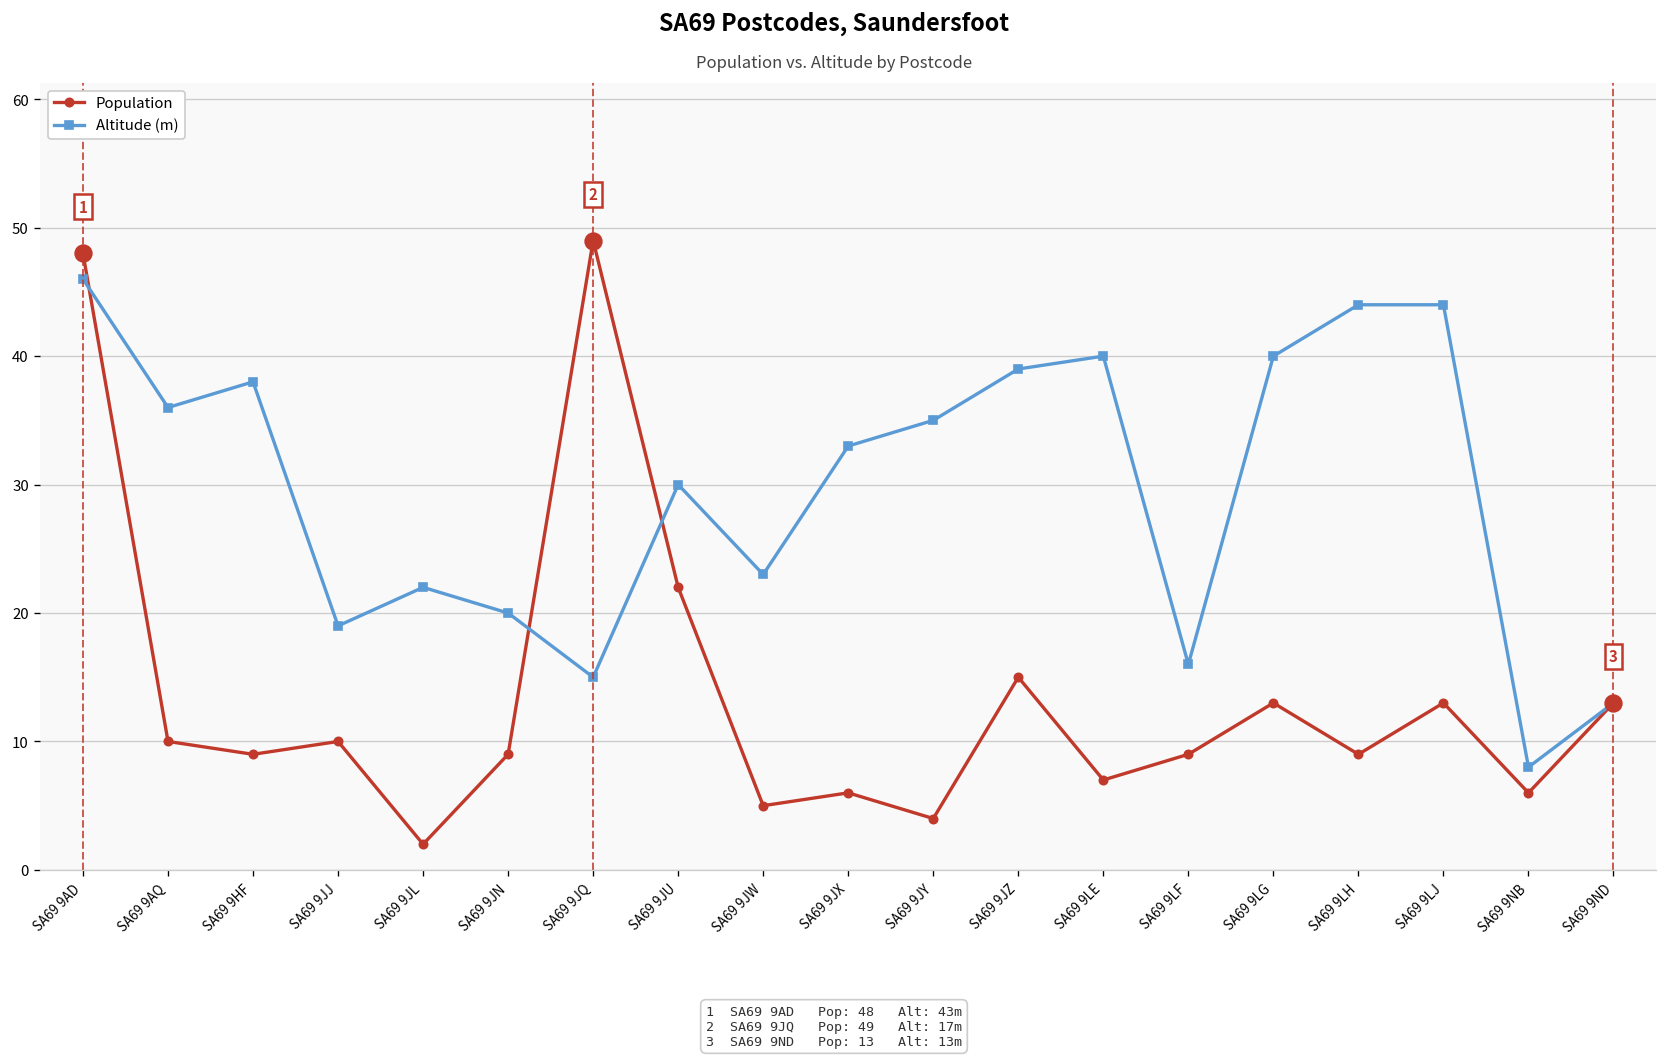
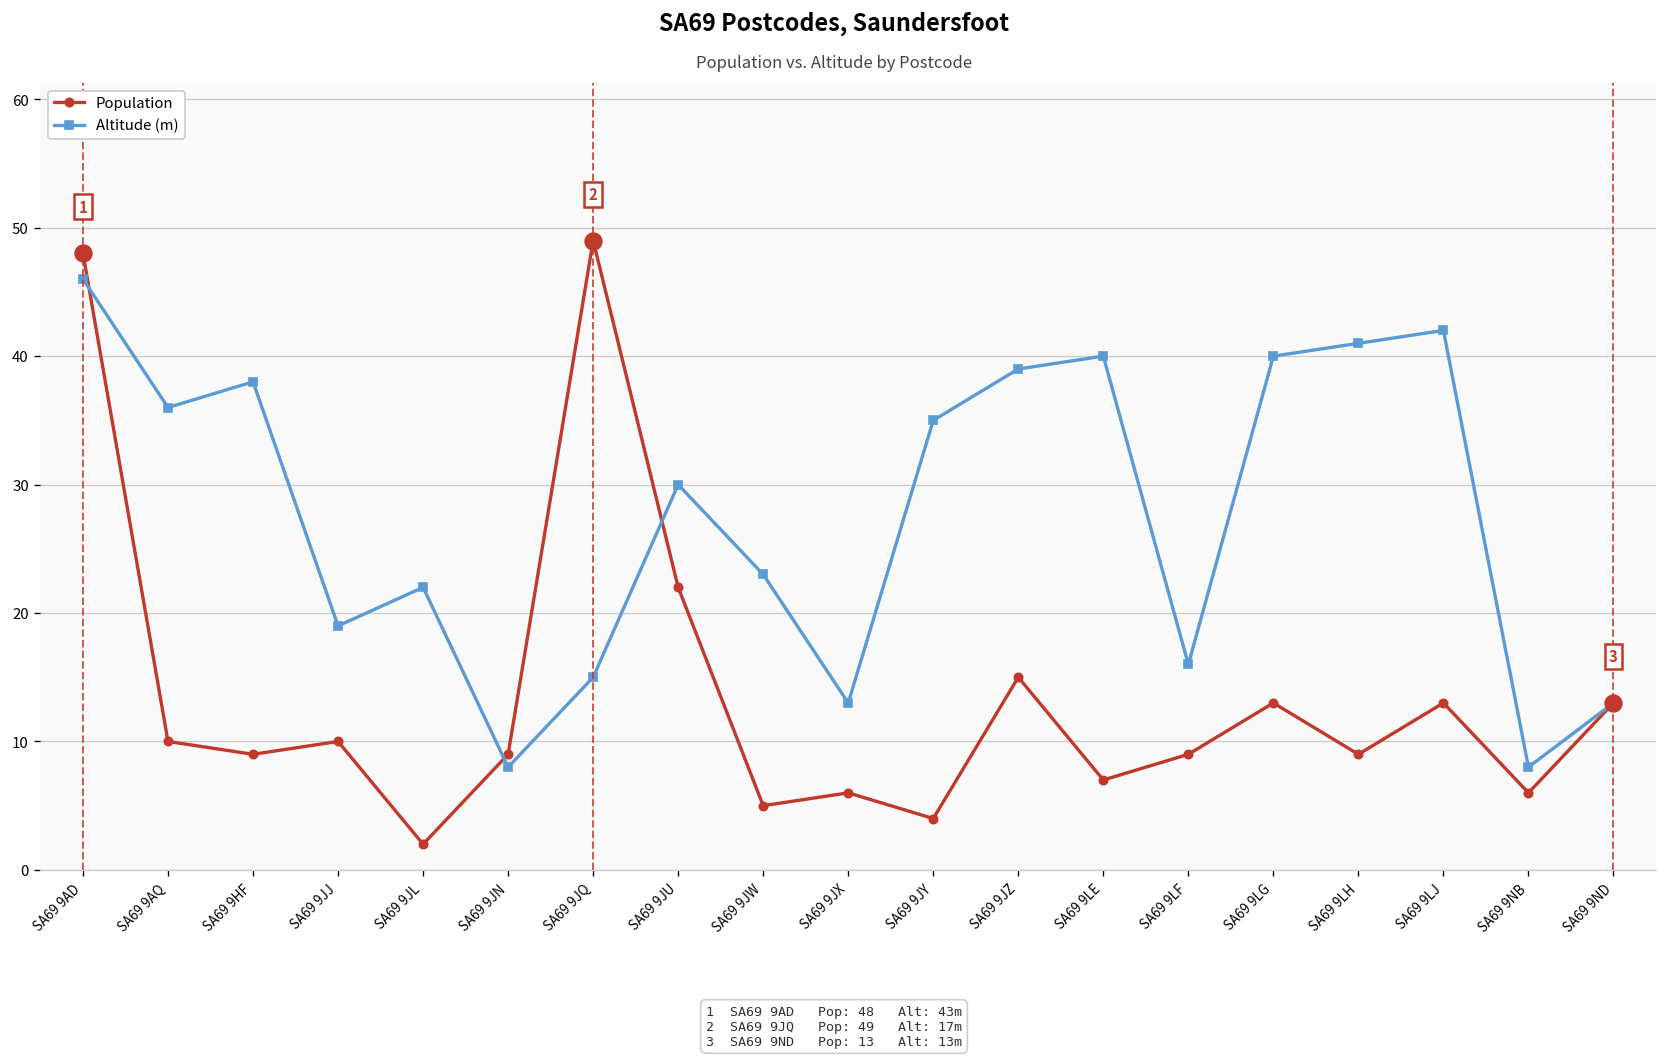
Altitude (m), SA69 9JN: 20 -> 8
Altitude (m), SA69 9JX: 33 -> 13
Altitude (m), SA69 9LH: 44 -> 41
Altitude (m), SA69 9LJ: 44 -> 42
